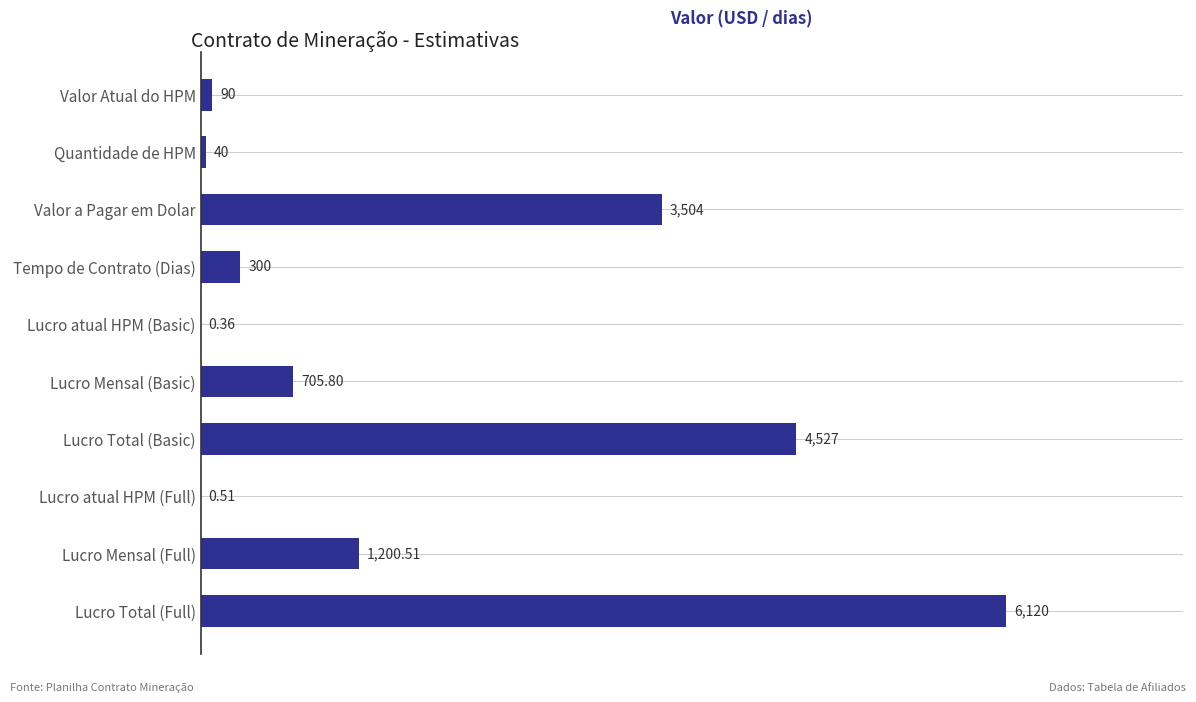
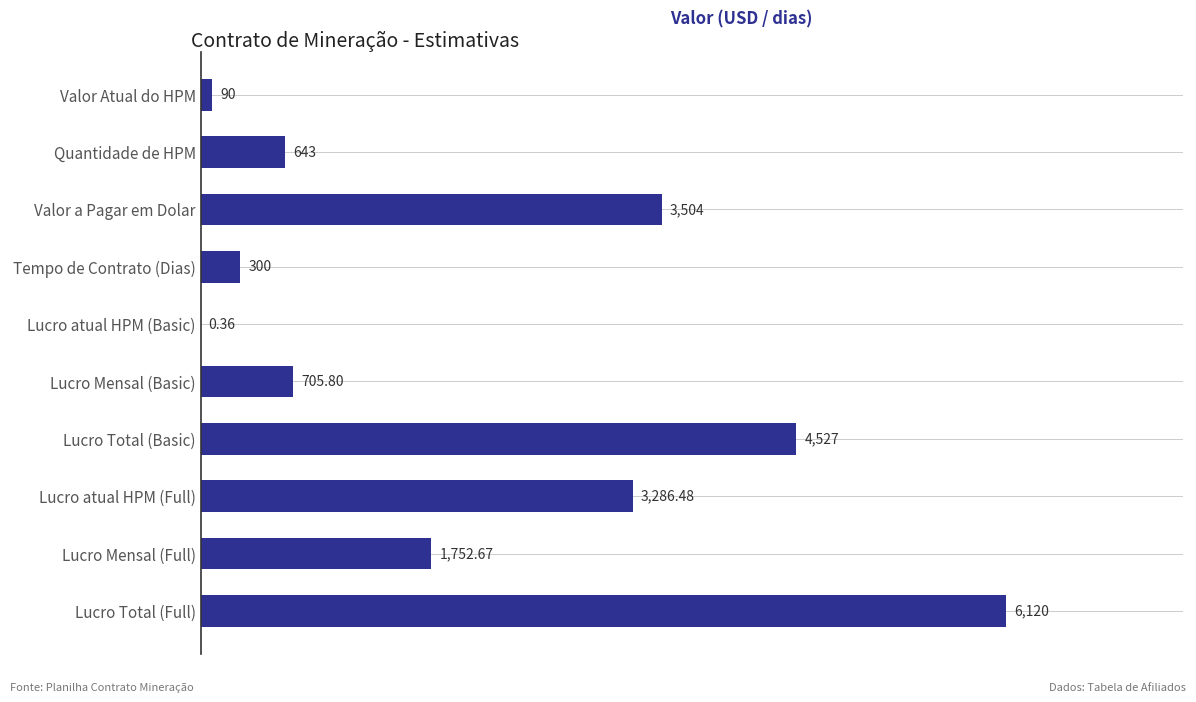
Quantidade de HPM: 40 -> 643
Lucro atual HPM (Full): 0.51 -> 3,286.48
Lucro Mensal (Full): 1,200.51 -> 1,752.67
